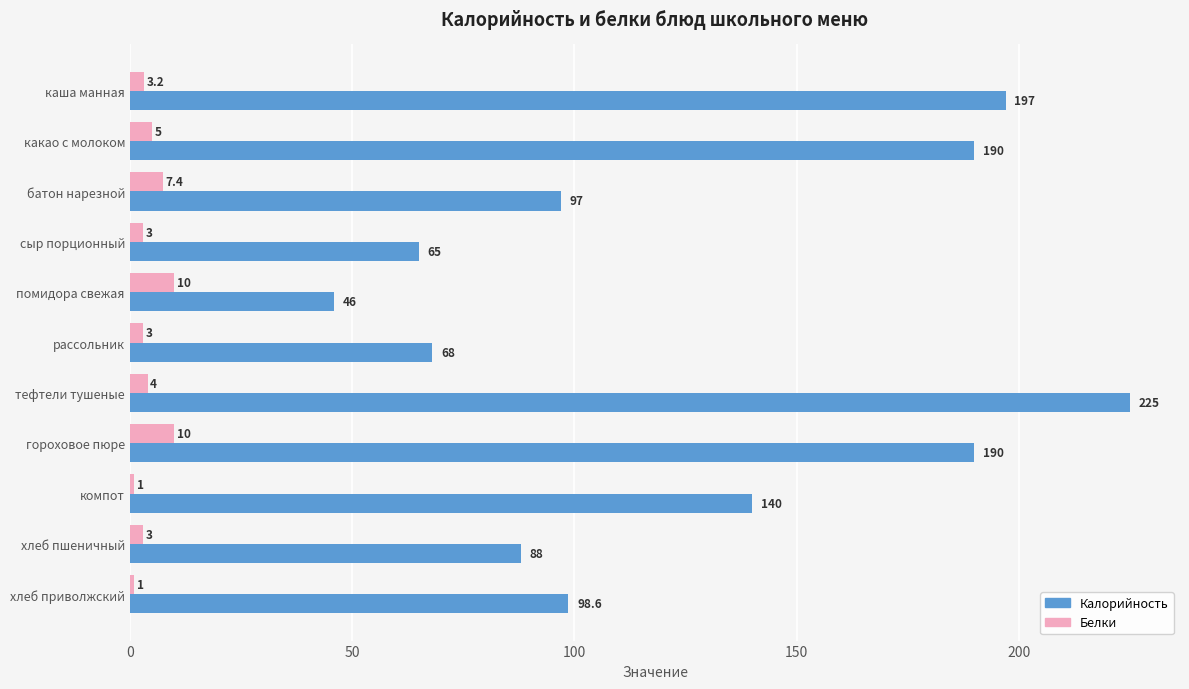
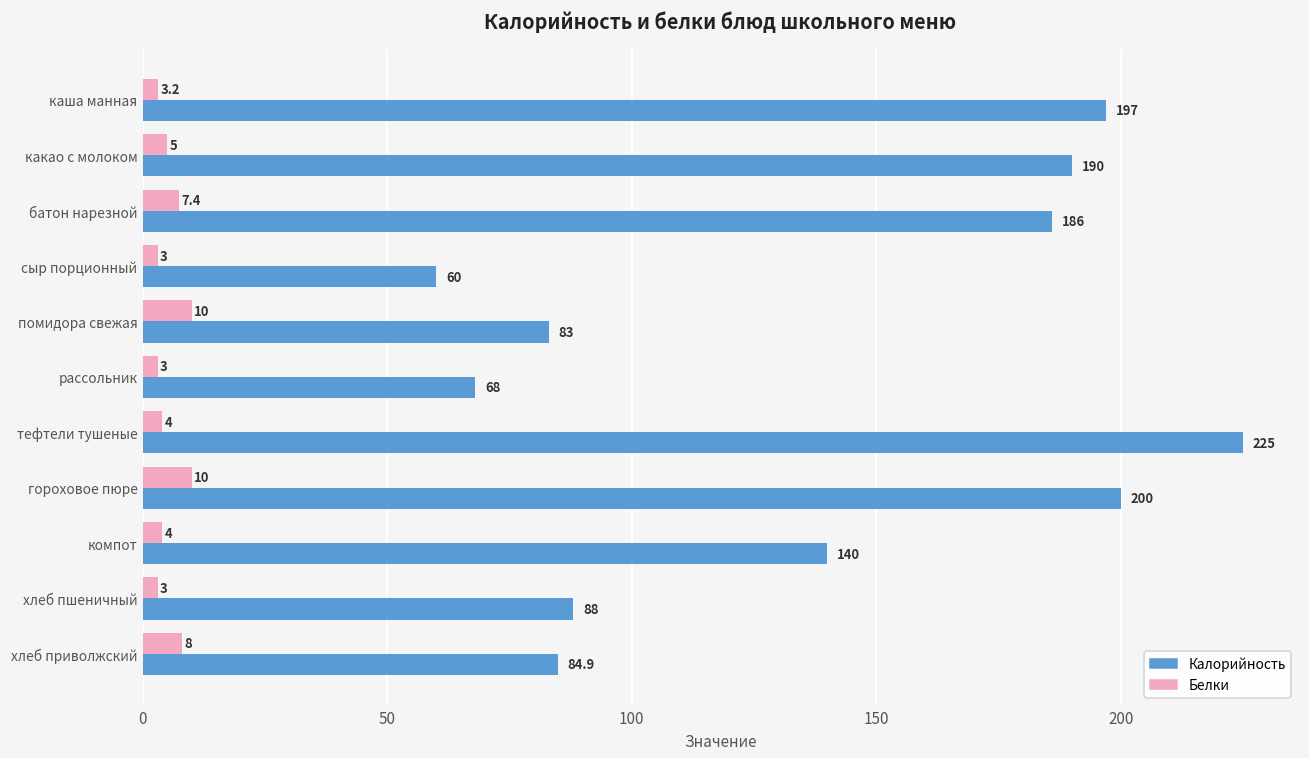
Калорийность, батон нарезной: 97 -> 186
Калорийность, сыр порционный: 65 -> 60
Калорийность, помидора свежая: 46 -> 83
Калорийность, гороховое пюре: 190 -> 200
Белки, компот: 1 -> 4
Белки, хлеб приволжский: 1 -> 8
Калорийность, хлеб приволжский: 98.6 -> 84.9
